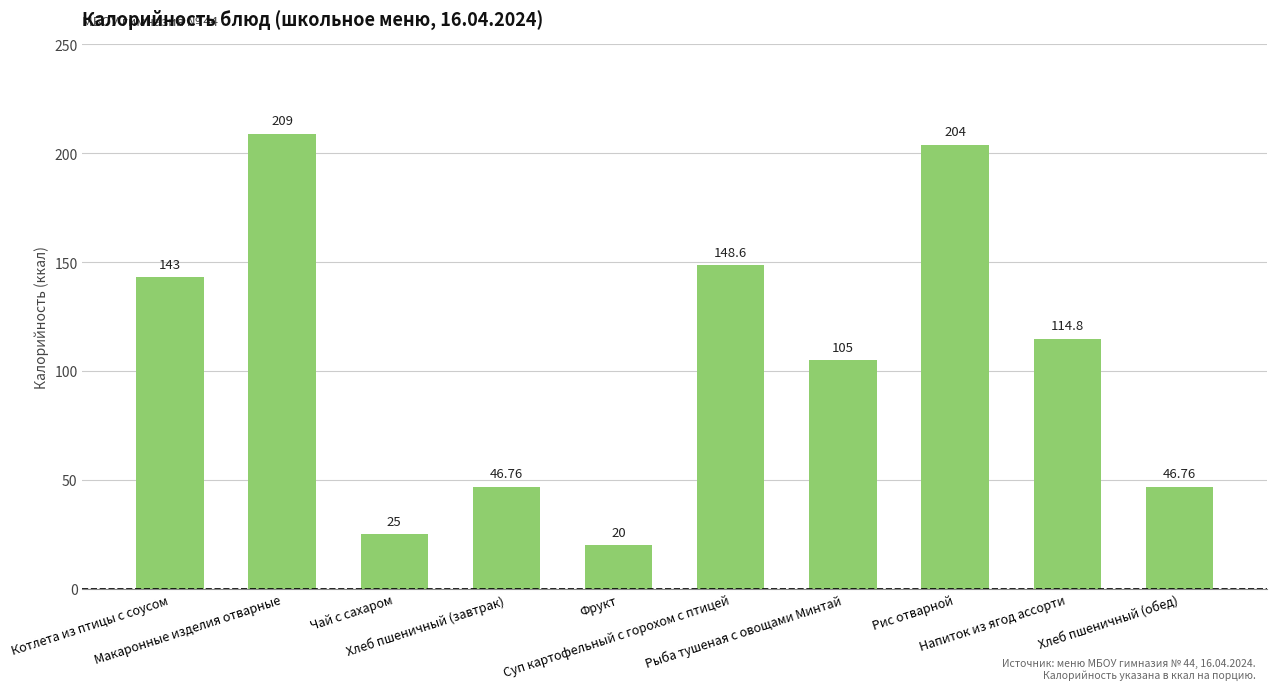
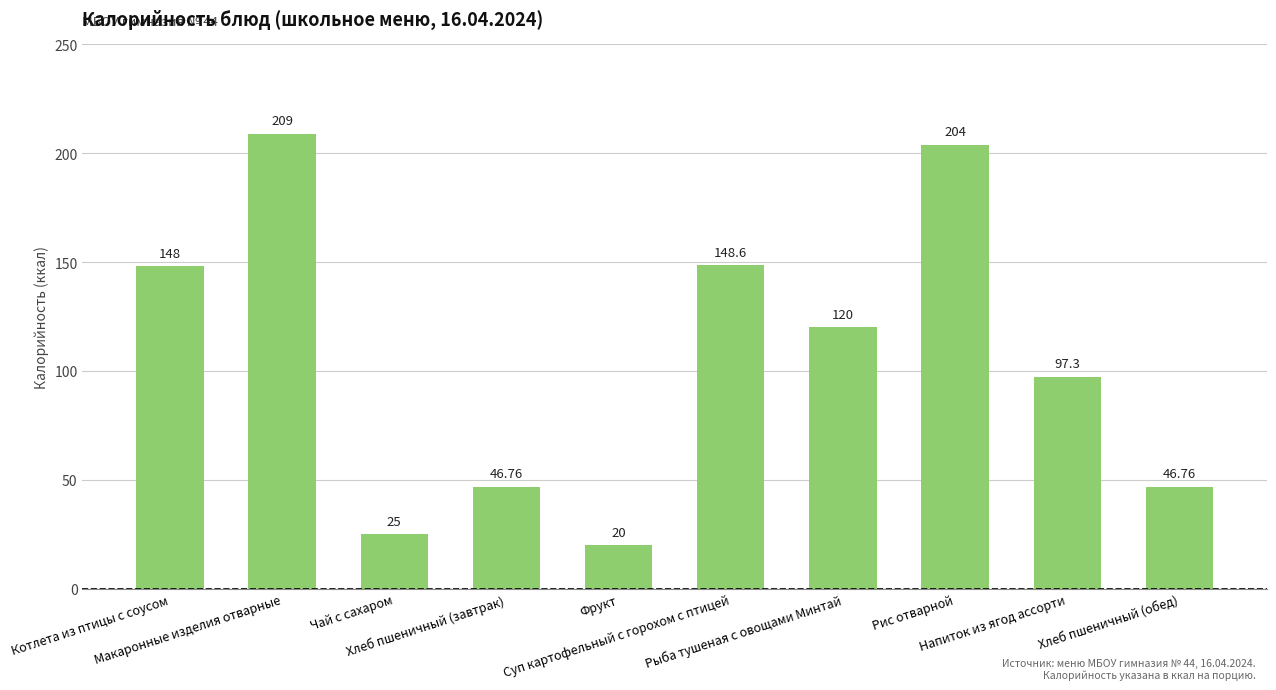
Котлета из птицы с соусом: 143 -> 148
Рыба тушеная с овощами Минтай: 105 -> 120
Напиток из ягод ассорти: 114.8 -> 97.3
